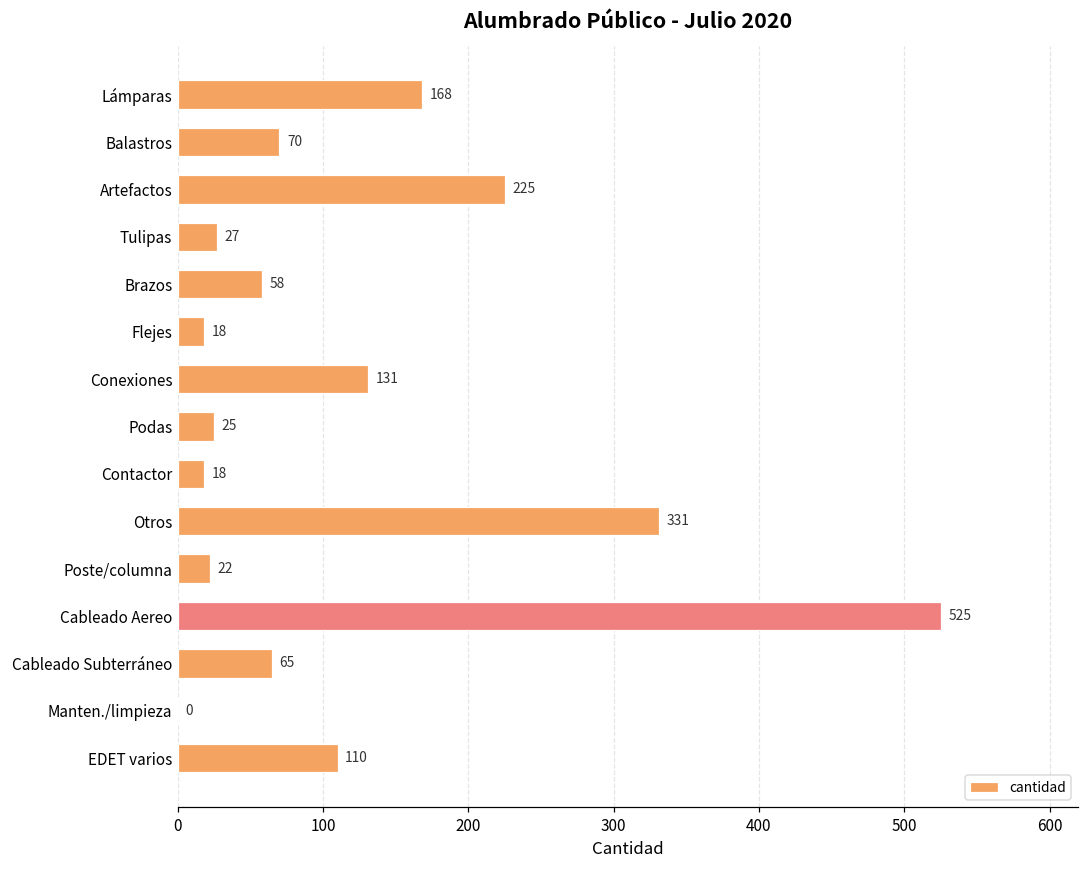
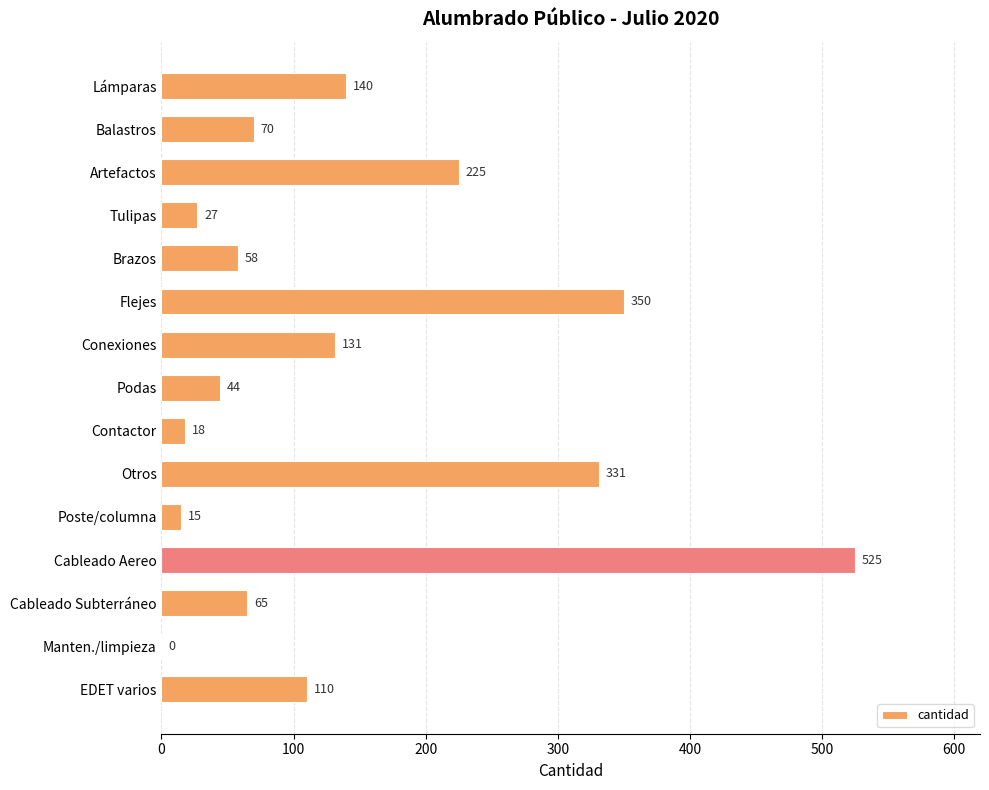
Lámparas: 168 -> 140
Flejes: 18 -> 350
Podas: 25 -> 44
Poste/columna: 22 -> 15
